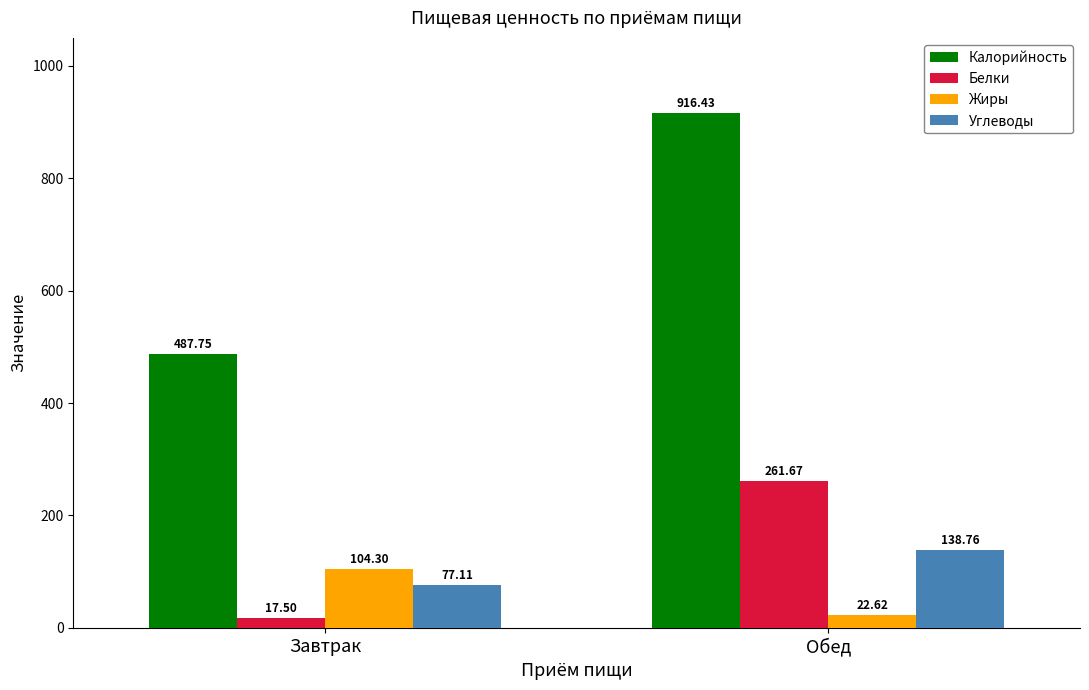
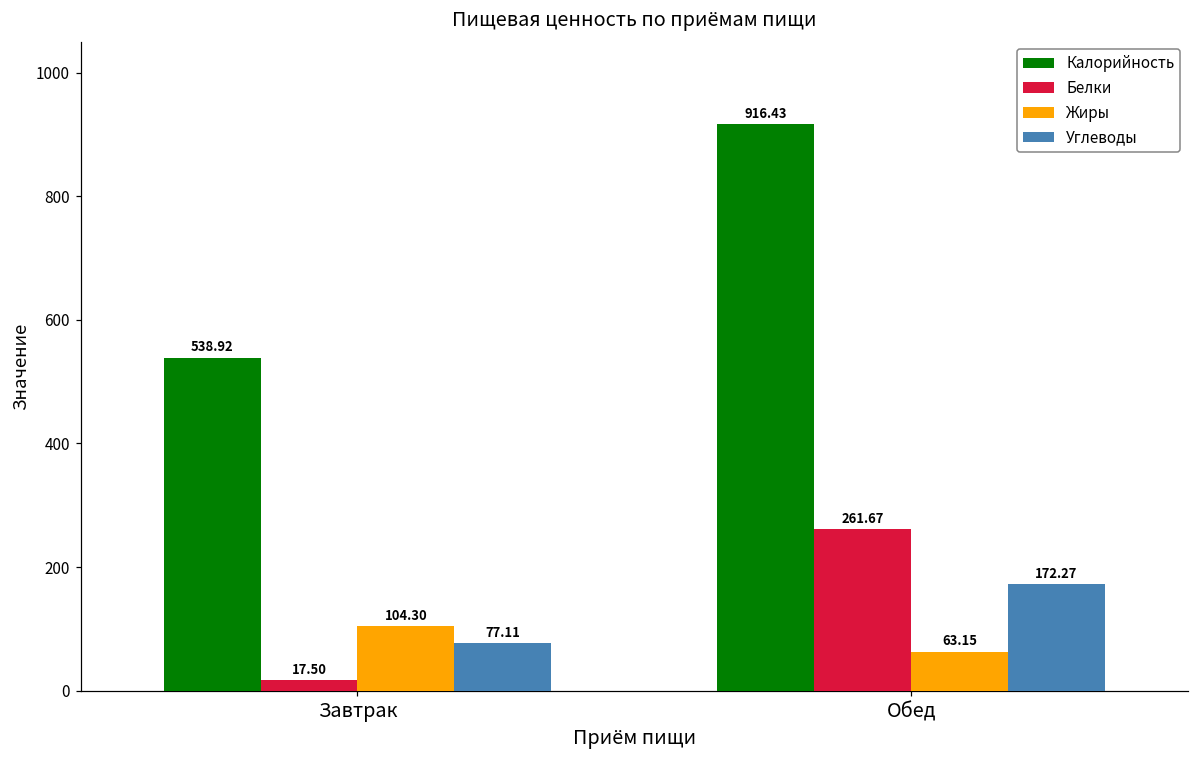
Калорийность, Завтрак: 487.75 -> 538.92
Жиры, Обед: 22.62 -> 63.15
Углеводы, Обед: 138.76 -> 172.27
